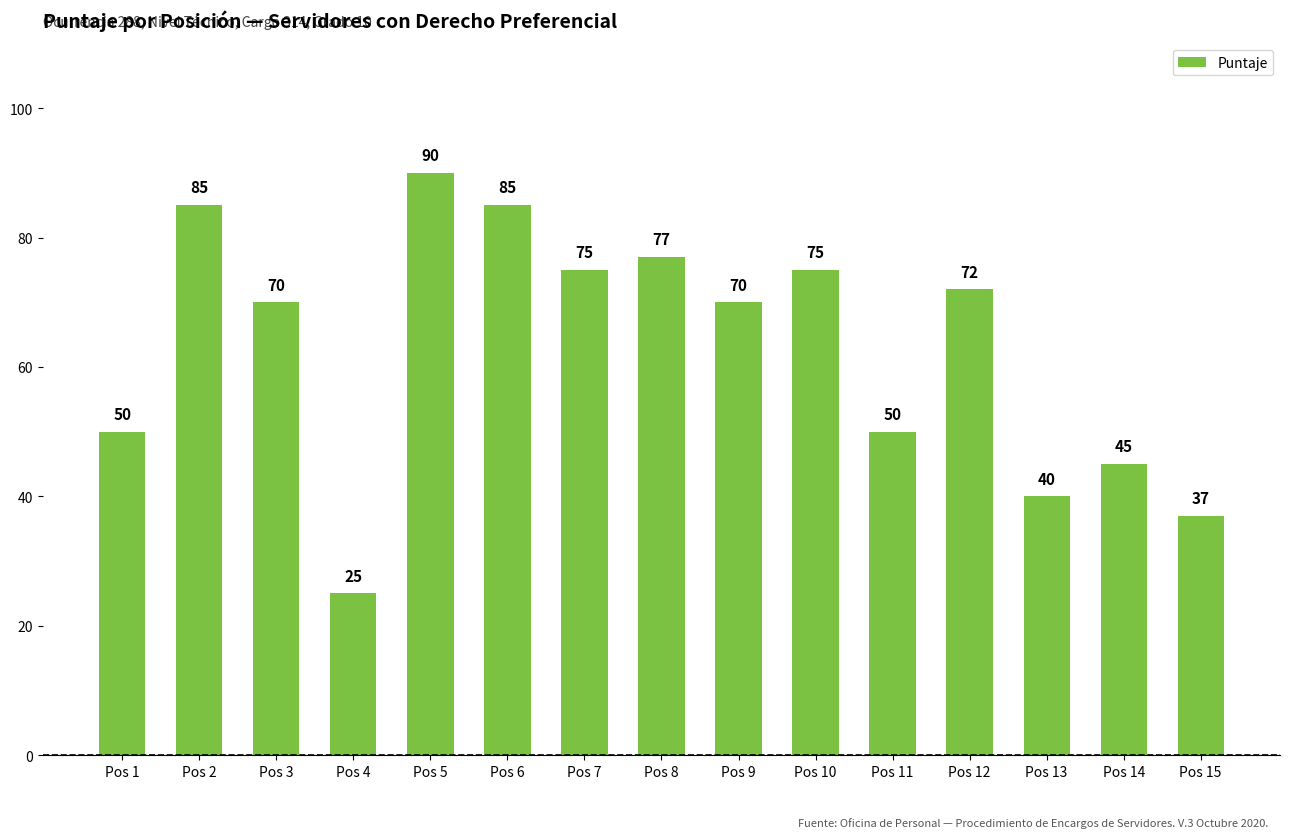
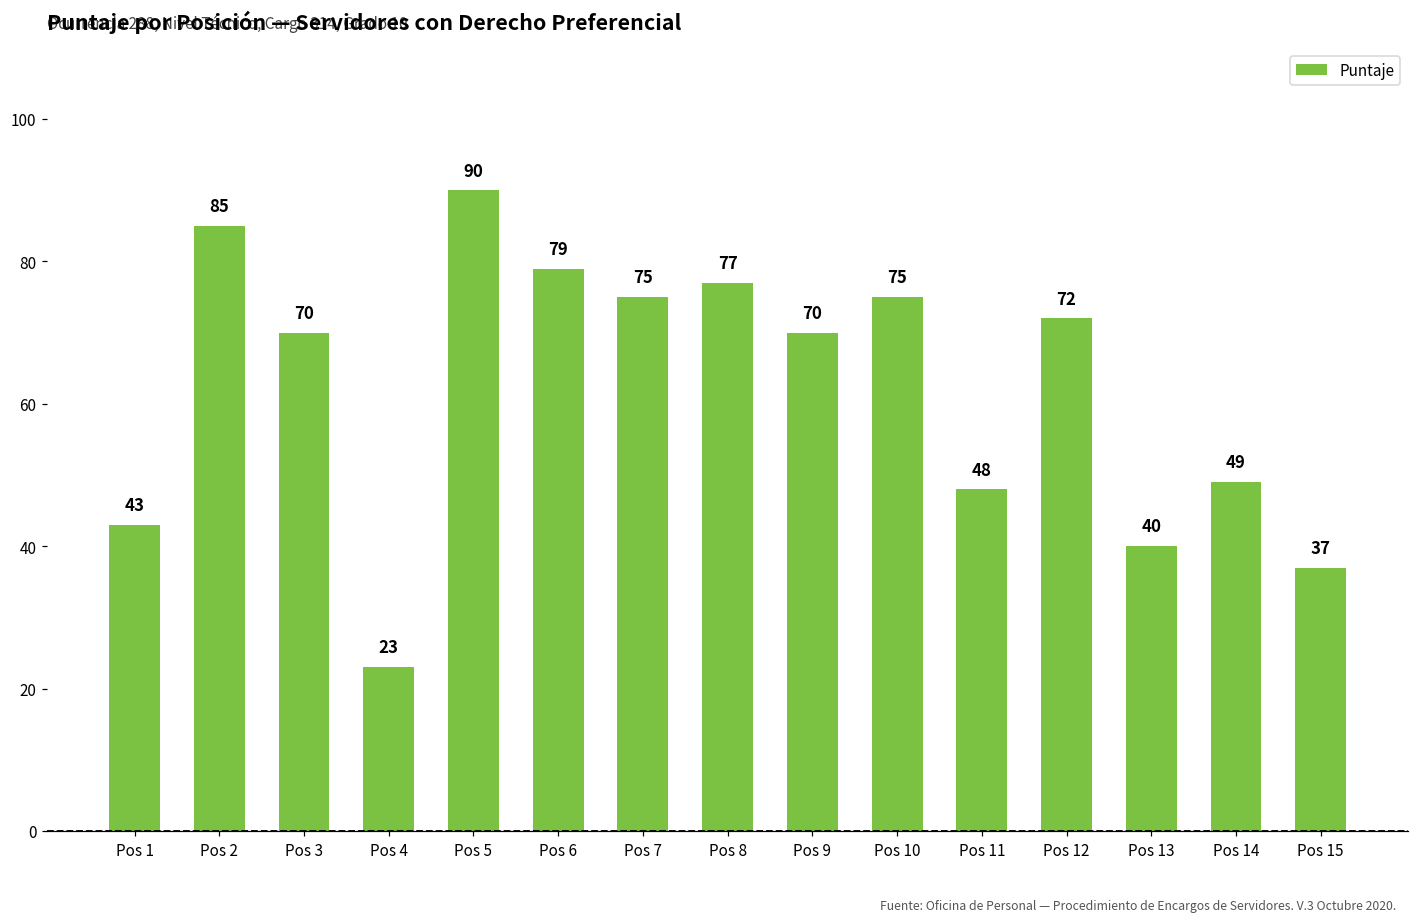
Pos 1: 50 -> 43
Pos 4: 25 -> 23
Pos 6: 85 -> 79
Pos 11: 50 -> 48
Pos 14: 45 -> 49
